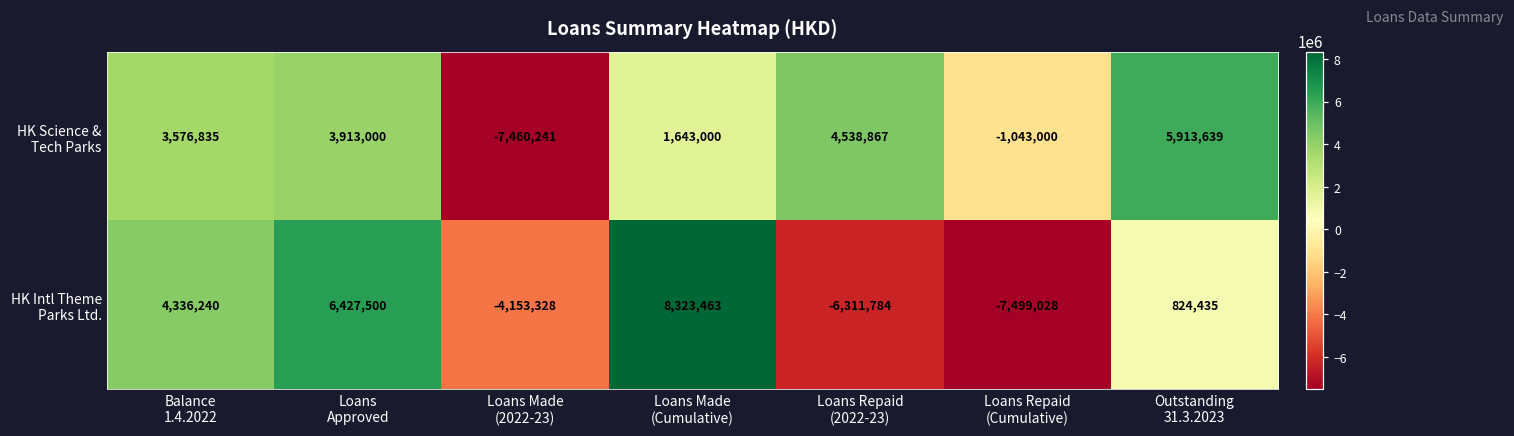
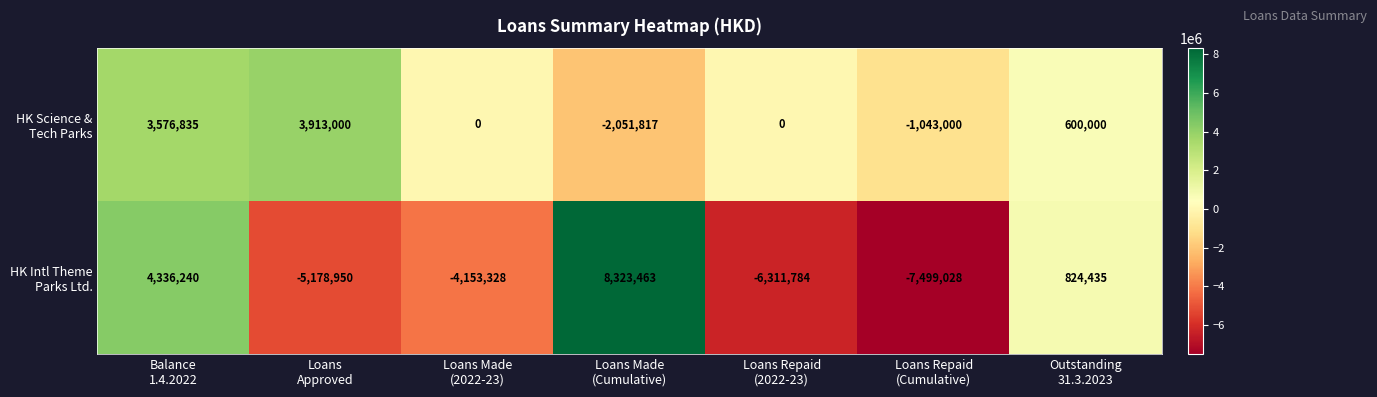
HK Science & Tech Parks, Loans Made (2022-23): -7,460,241 -> 0
HK Science & Tech Parks, Loans Made (Cumulative): 1,643,000 -> -2,051,817
HK Science & Tech Parks, Loans Repaid (2022-23): 4,538,867 -> 0
HK Science & Tech Parks, Outstanding 31.3.2023: 5,913,639 -> 600,000
HK Intl Theme Parks Ltd., Loans Approved: 6,427,500 -> -5,178,950
